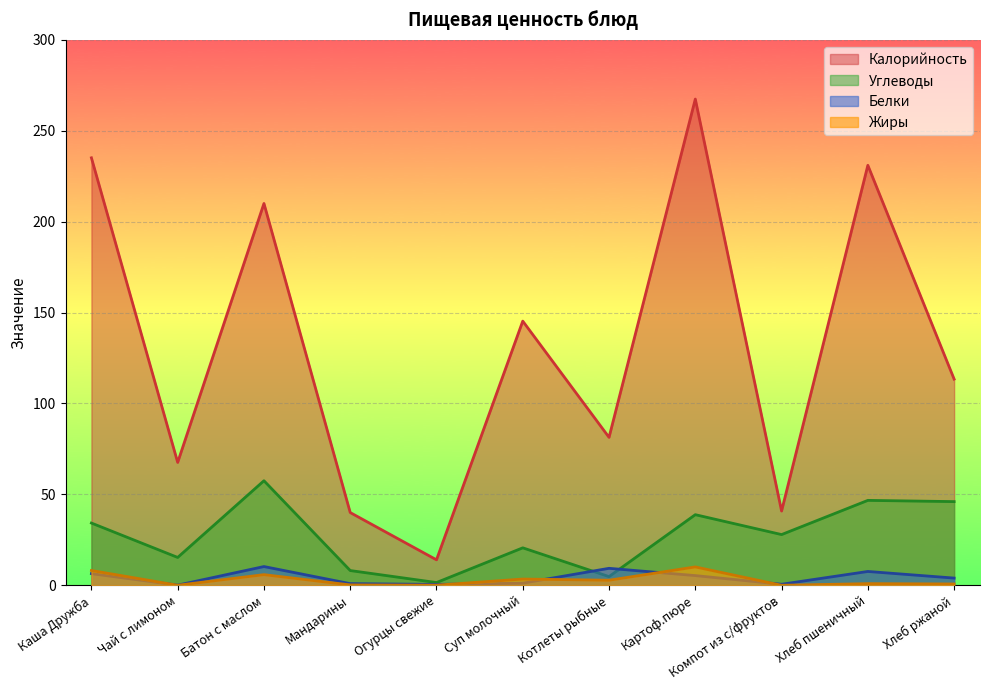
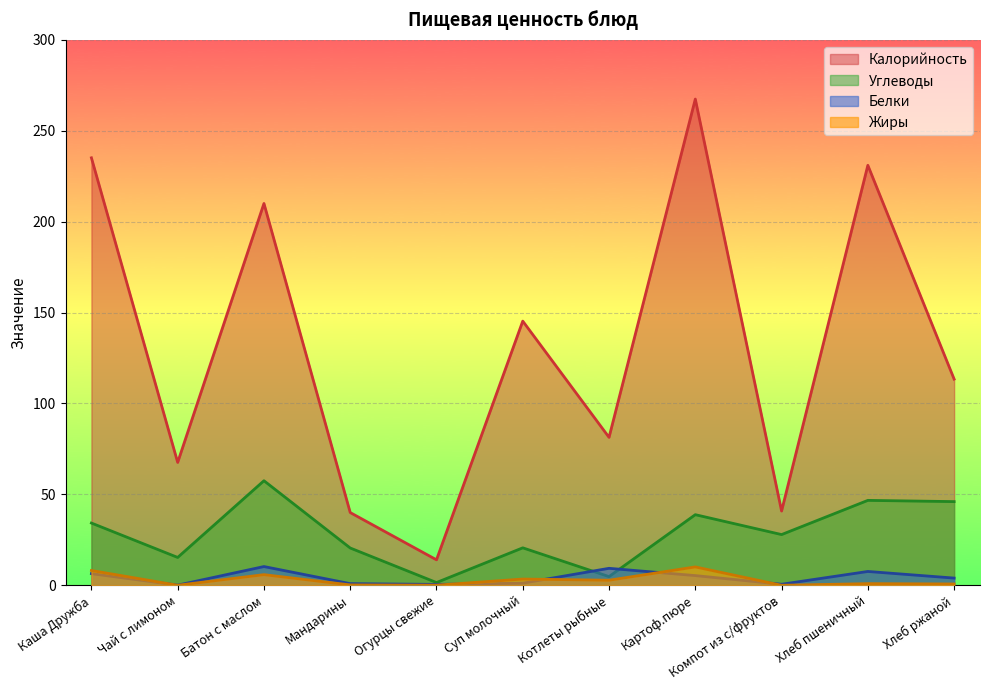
Углеводы, Мандарины: 8 -> 21
